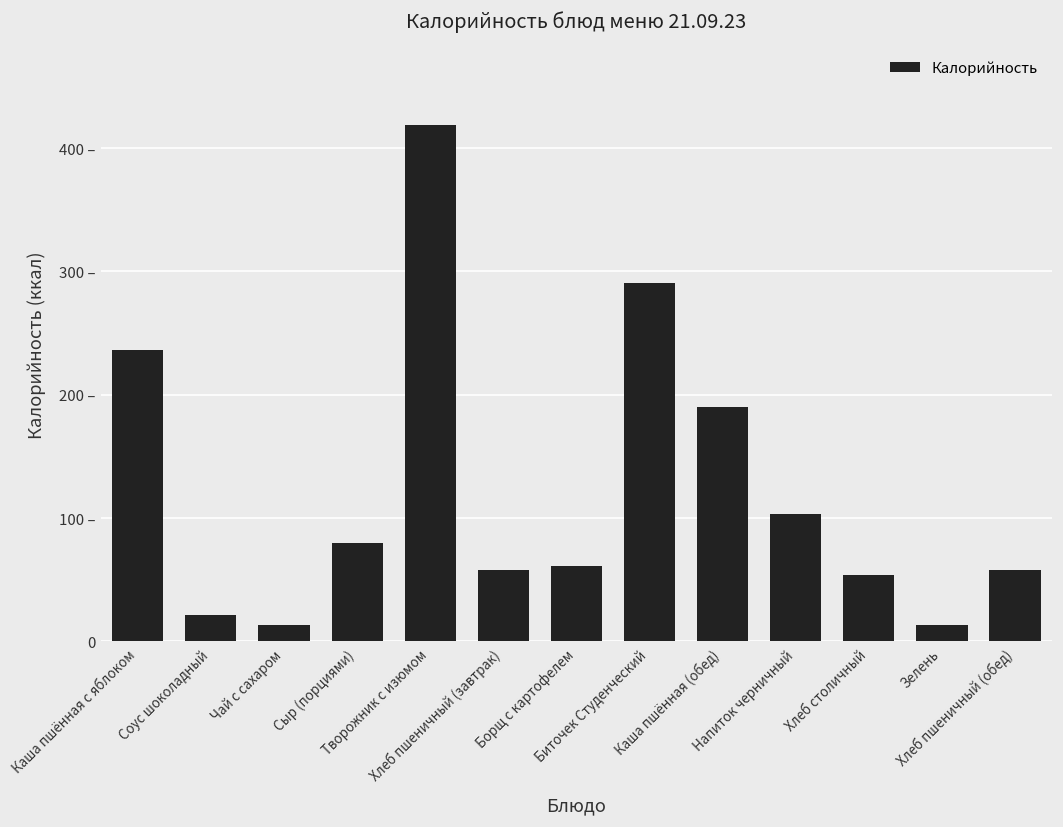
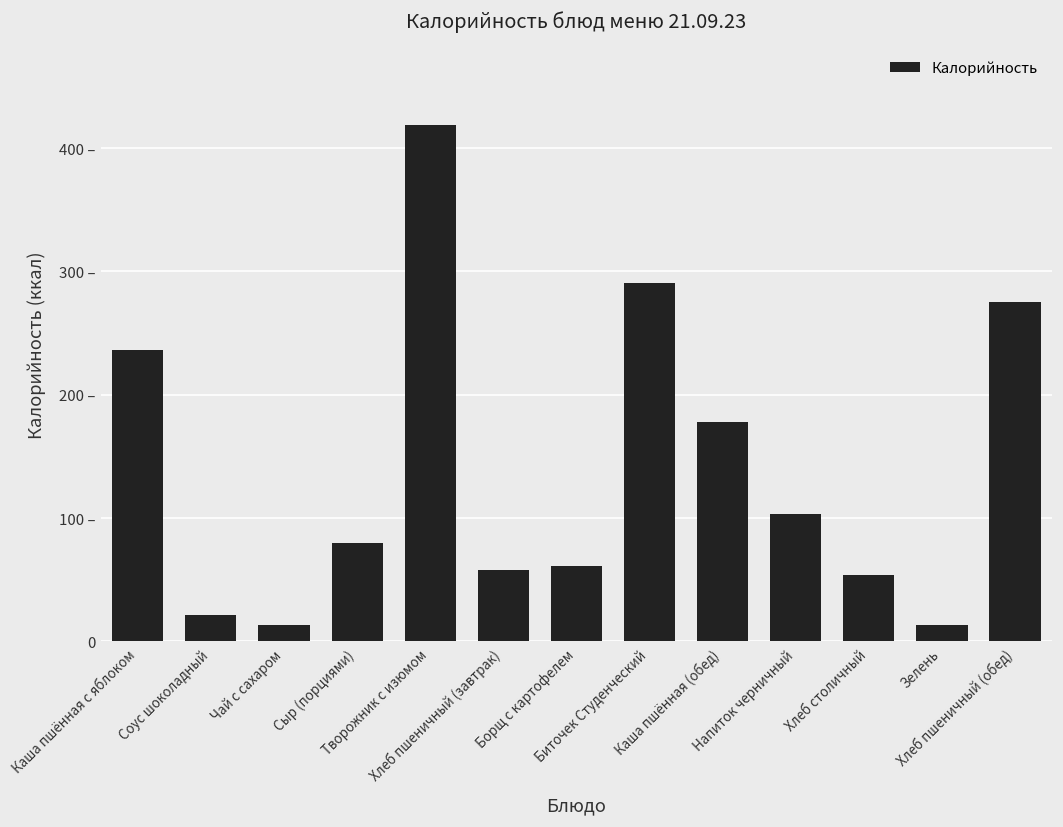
Каша пшённая (обед): 190 – -> 178 –
Хлеб пшеничный (обед): 58 – -> 275 –
